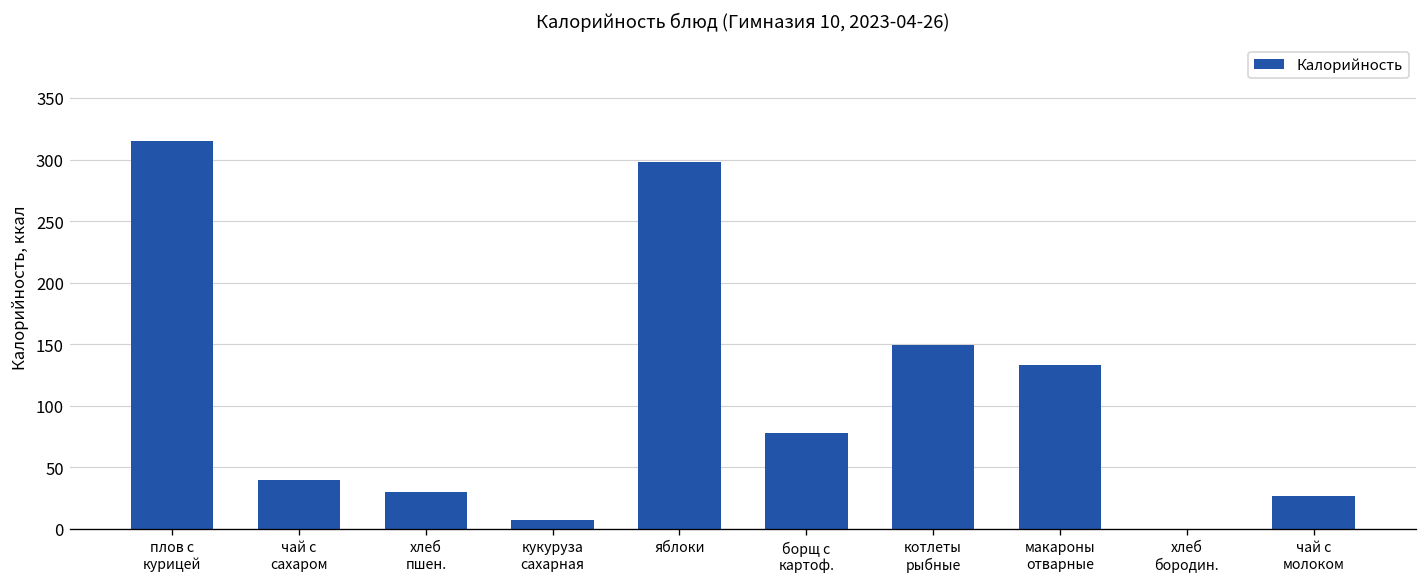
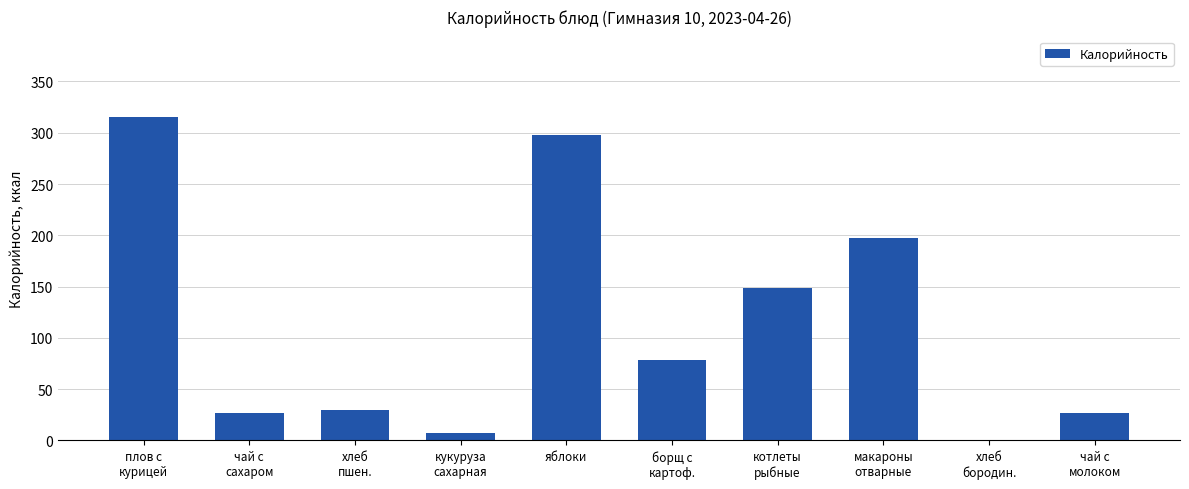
чай с сахаром: 40 -> 27
макароны отварные: 133 -> 197
